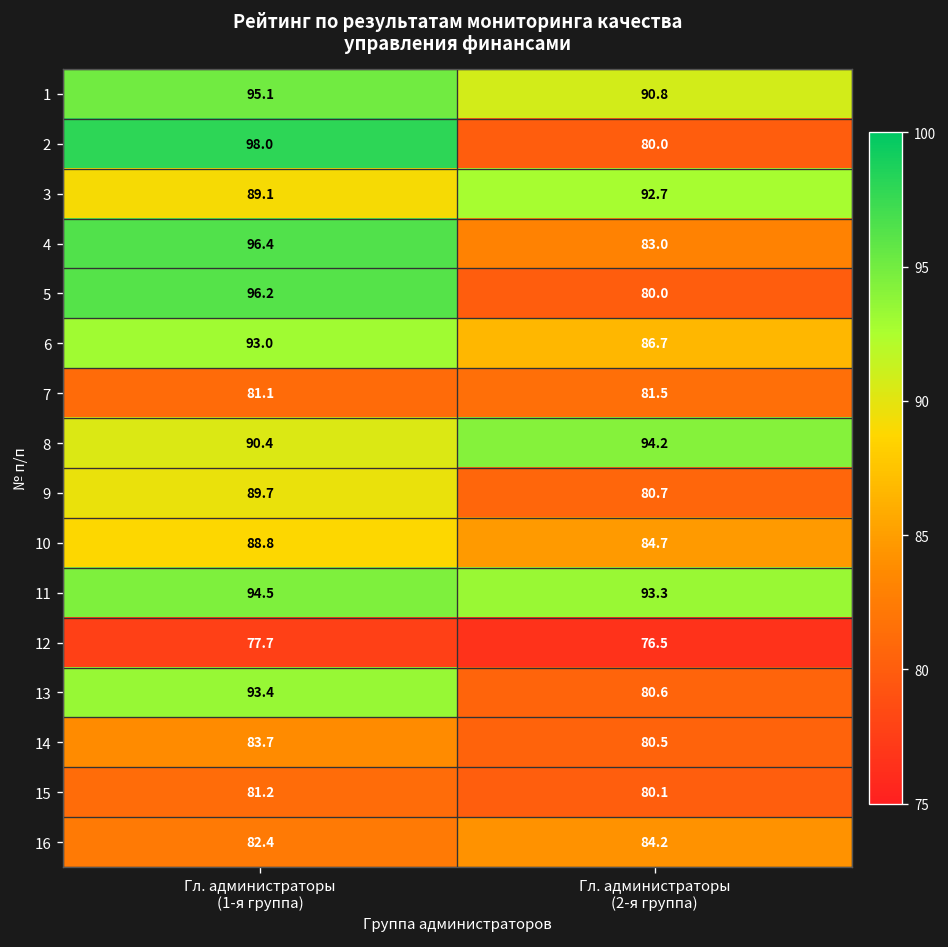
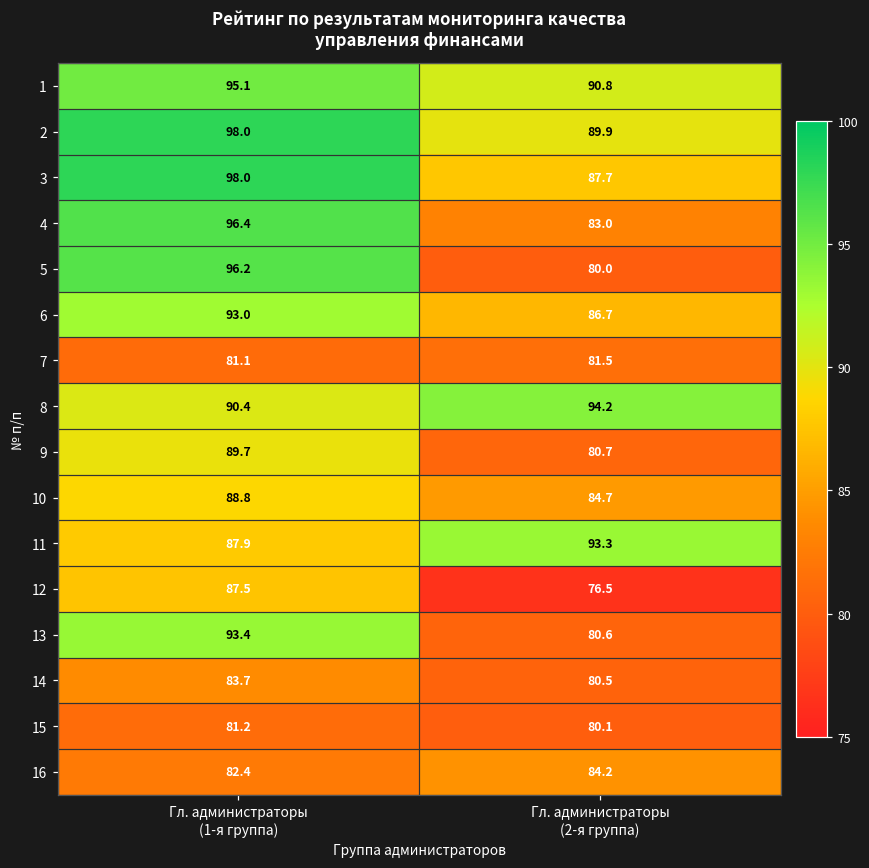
2, Гл. администраторы (2-я группа): 80.0 -> 89.9
3, Гл. администраторы (1-я группа): 89.1 -> 98.0
3, Гл. администраторы (2-я группа): 92.7 -> 87.7
11, Гл. администраторы (1-я группа): 94.5 -> 87.9
12, Гл. администраторы (1-я группа): 77.7 -> 87.5
